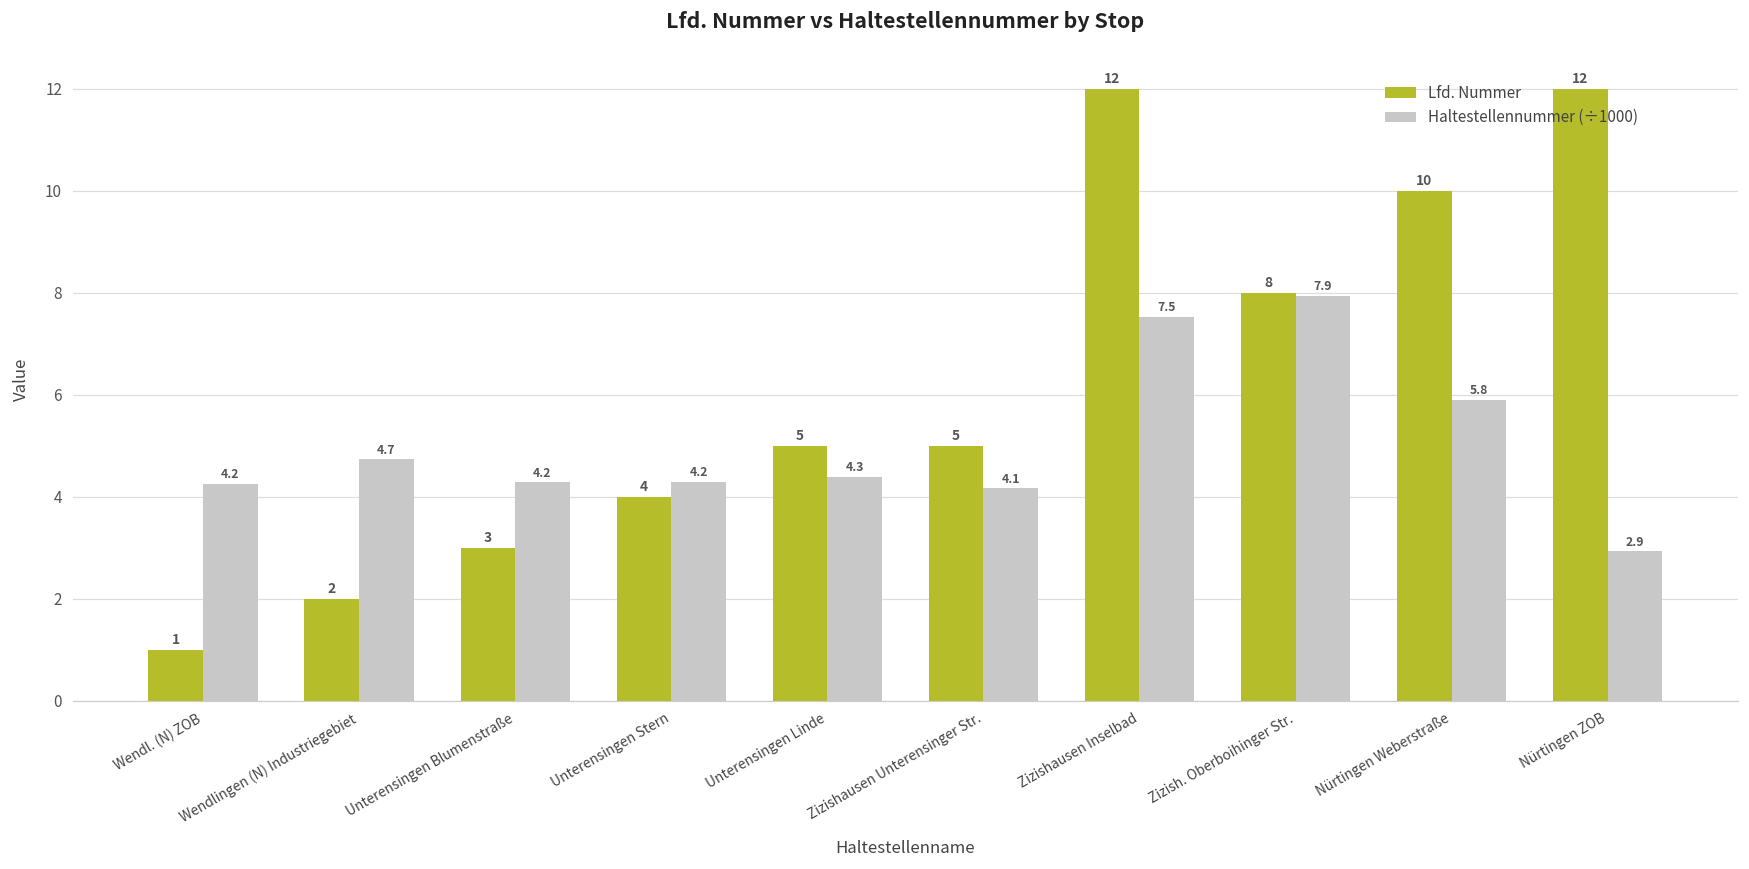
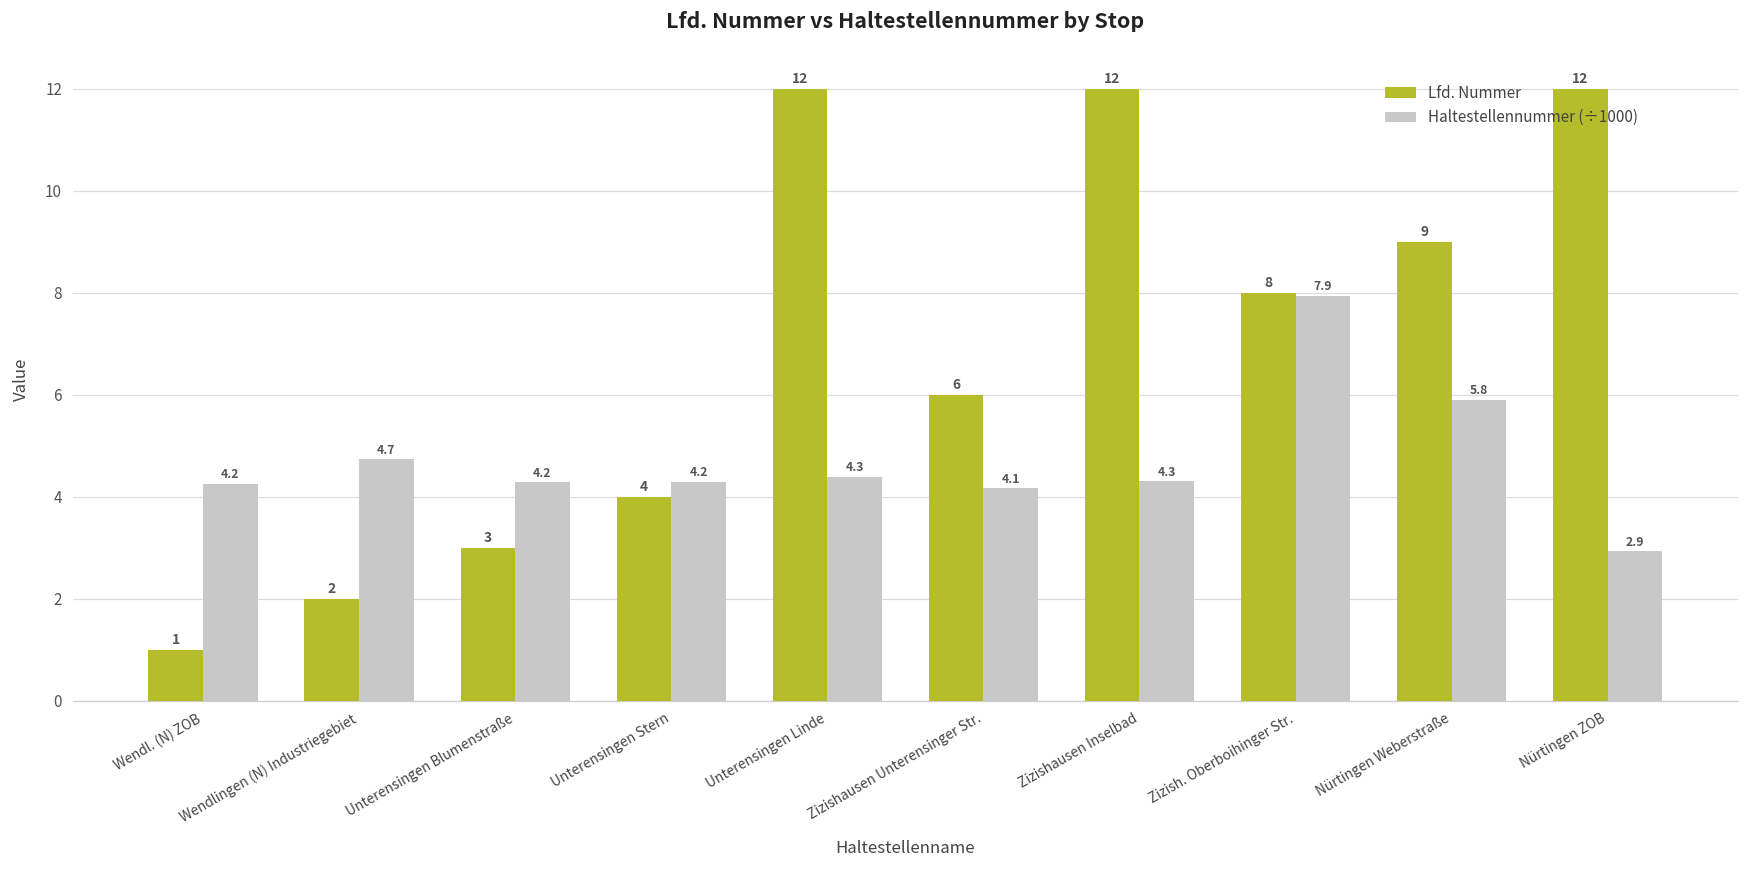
Lfd. Nummer, Unterensingen Linde: 5 -> 12
Lfd. Nummer, Zizishausen Unterensinger Str.: 5 -> 6
Haltestellennummer (÷1000), Zizishausen Inselbad: 7.5 -> 4.3
Lfd. Nummer, Nürtingen Weberstraße: 10 -> 9
